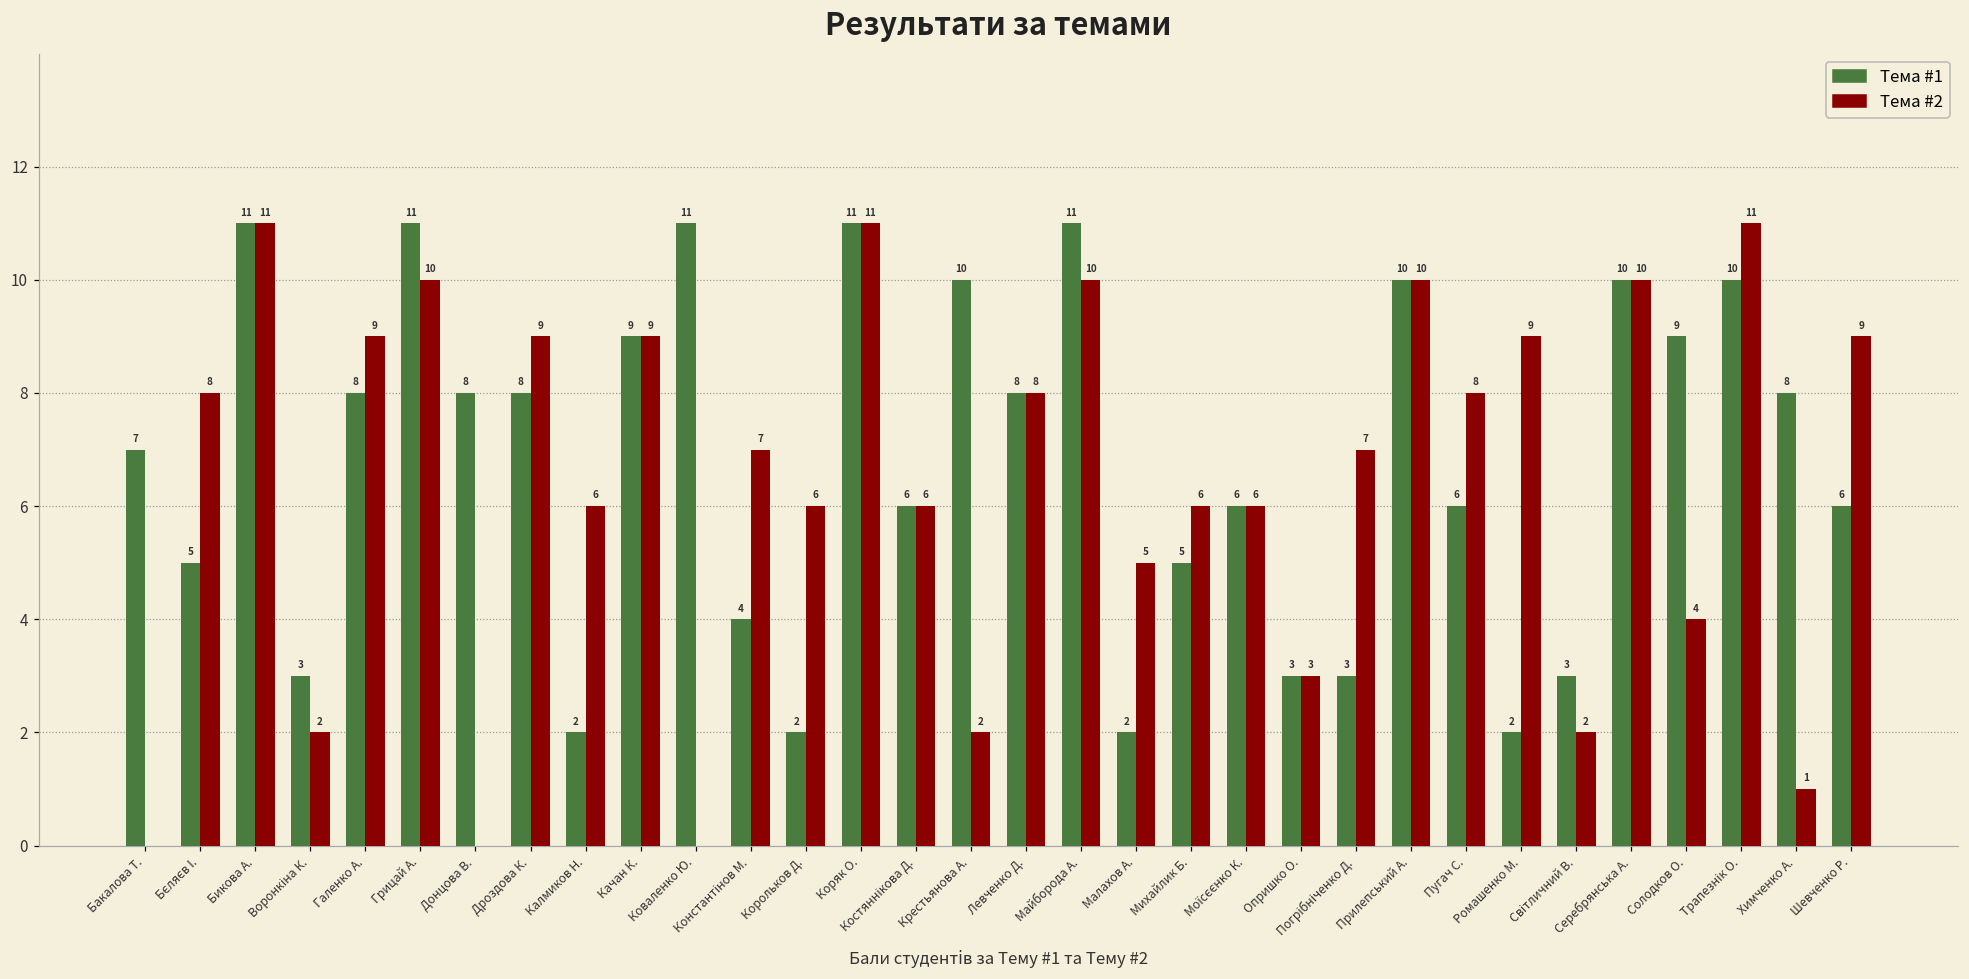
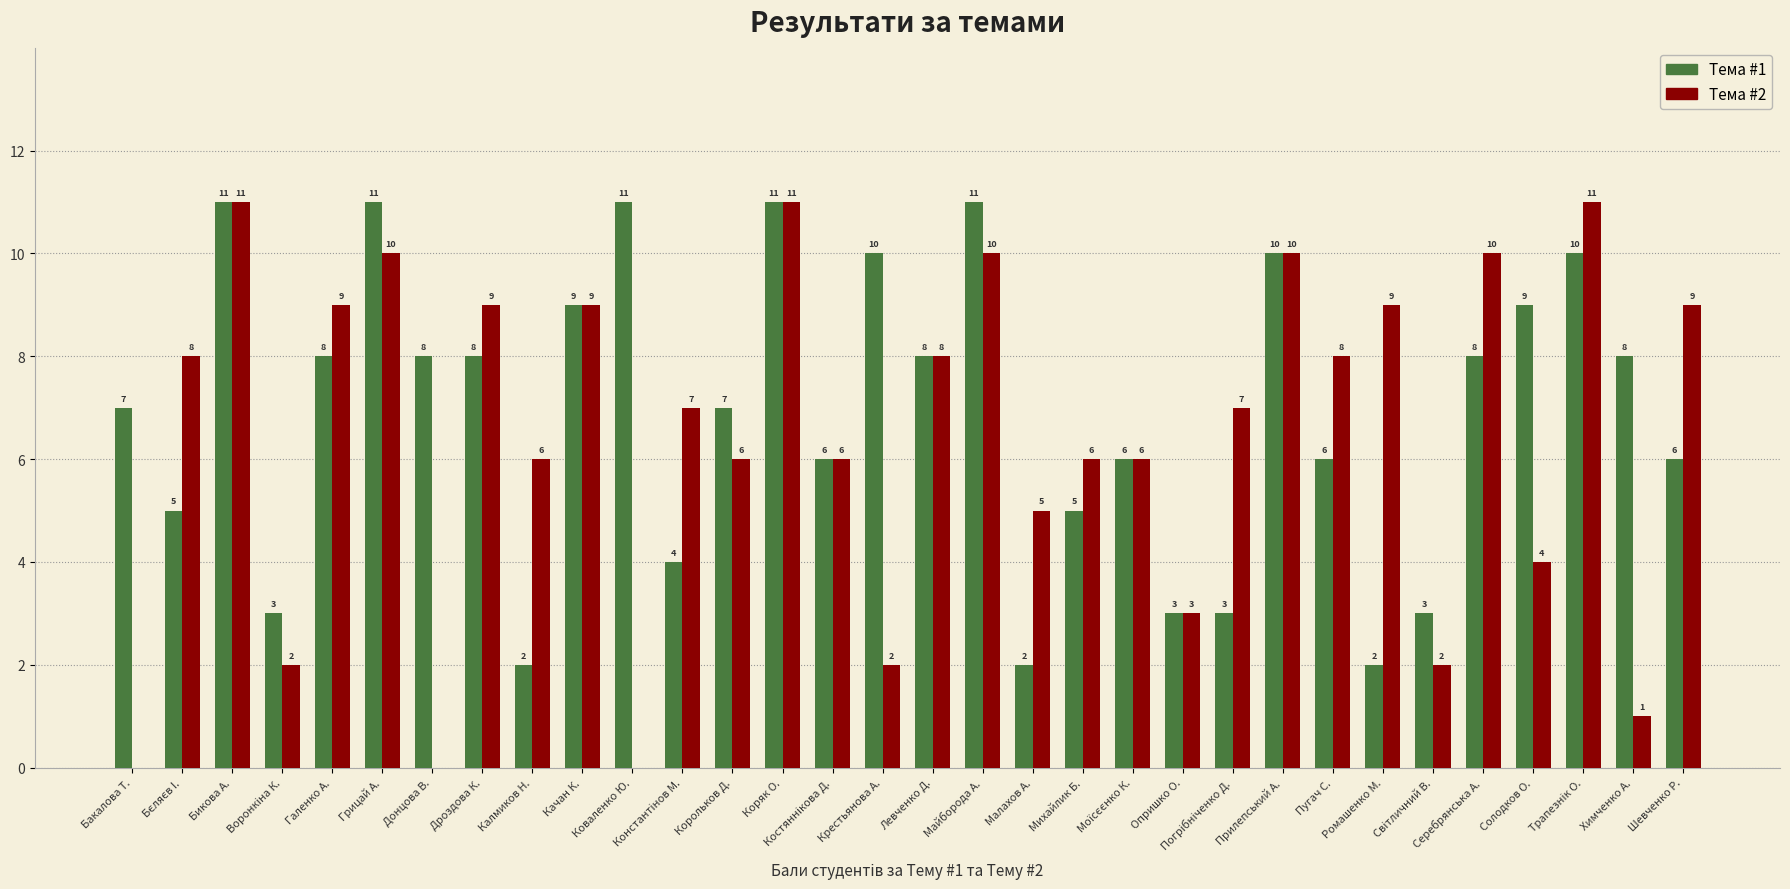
Тема #1, Корольков Д.: 2 -> 7
Тема #1, Серебрянська А.: 10 -> 8
